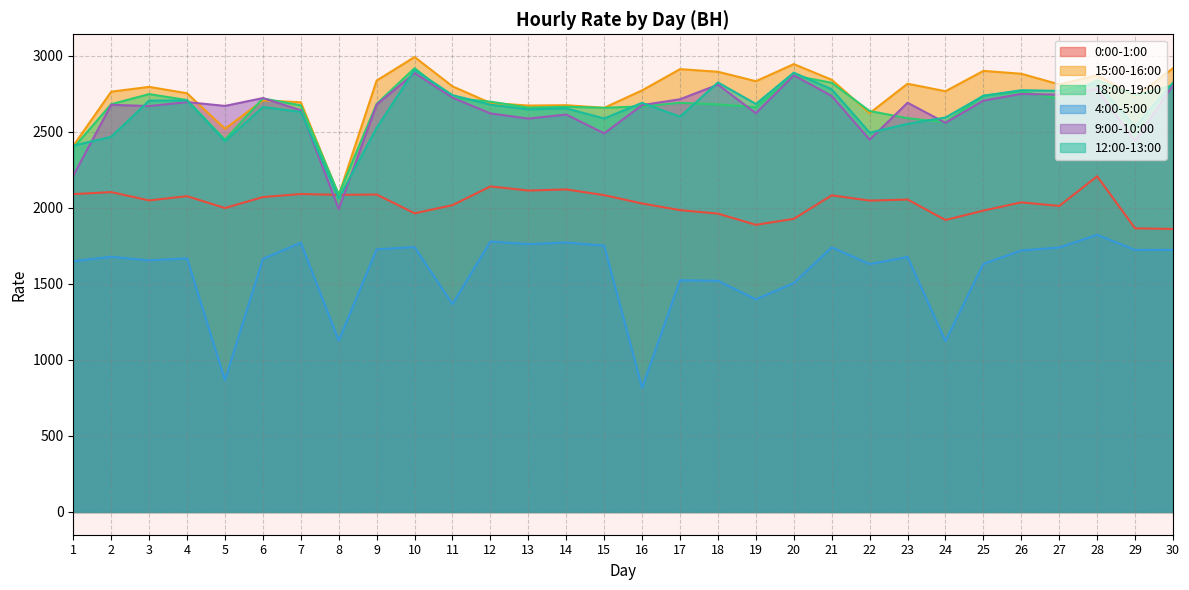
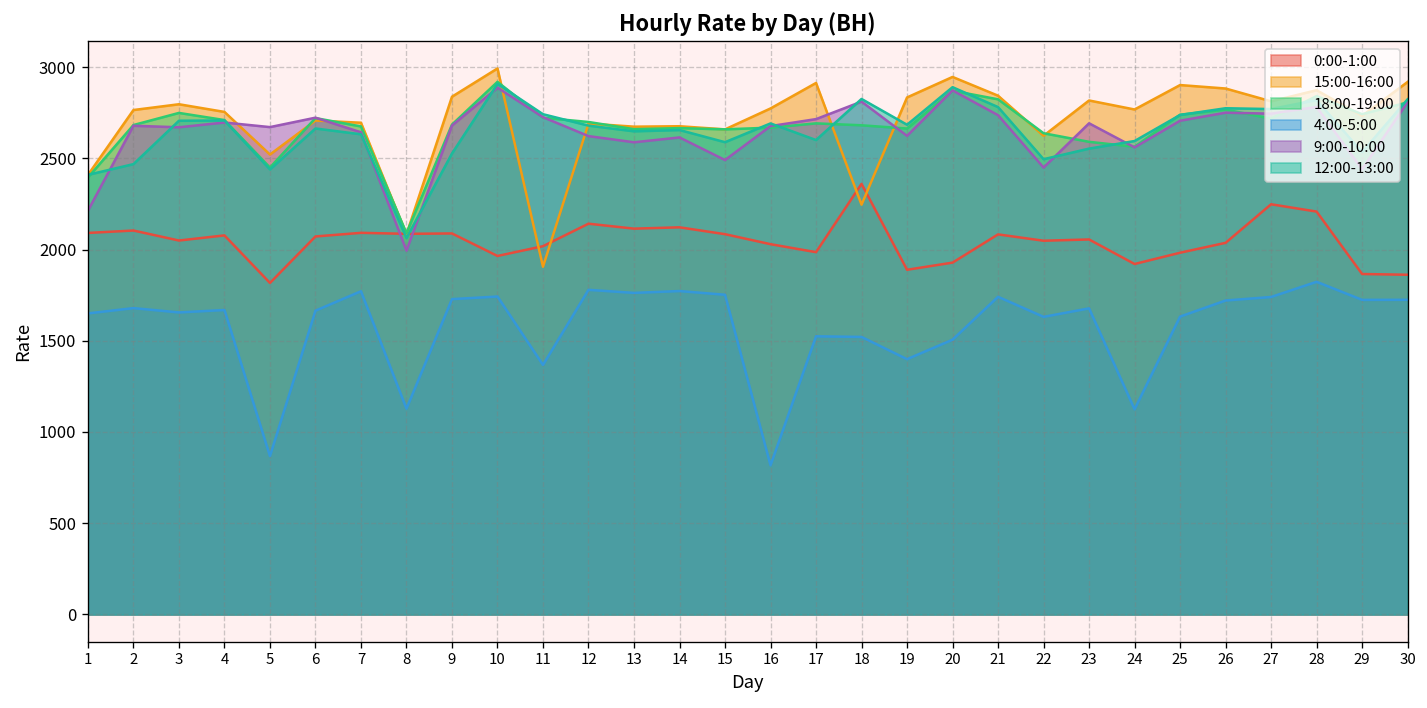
0:00-1:00, 5: 2000 -> 1820
15:00-16:00, 11: 2800 -> 1910
0:00-1:00, 18: 1960 -> 2360
15:00-16:00, 18: 2900 -> 2250
0:00-1:00, 27: 2010 -> 2250
